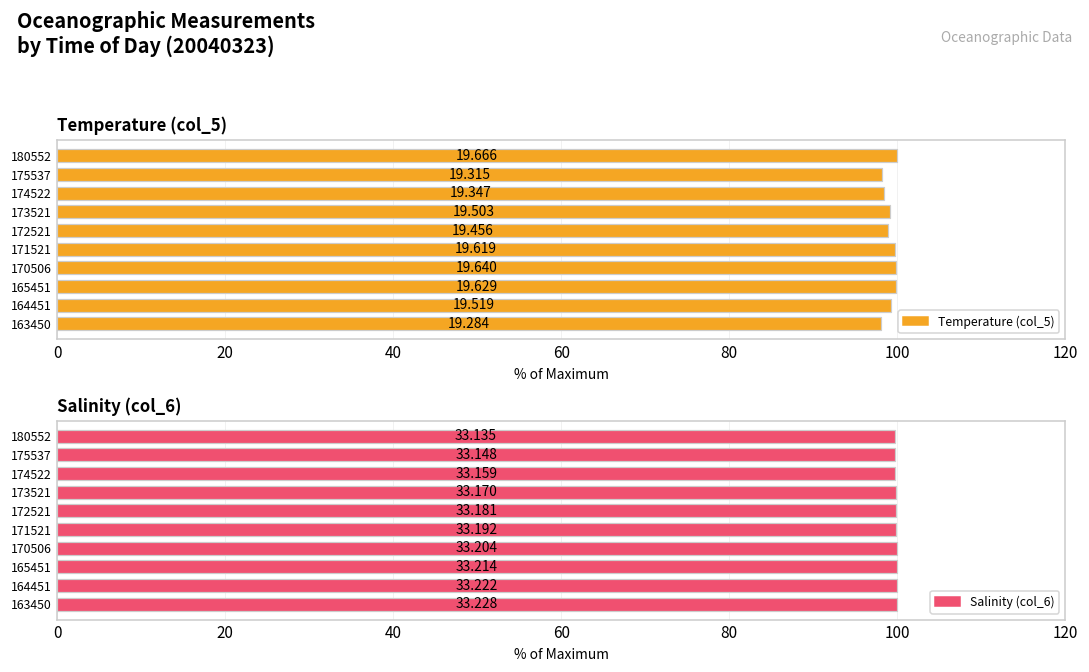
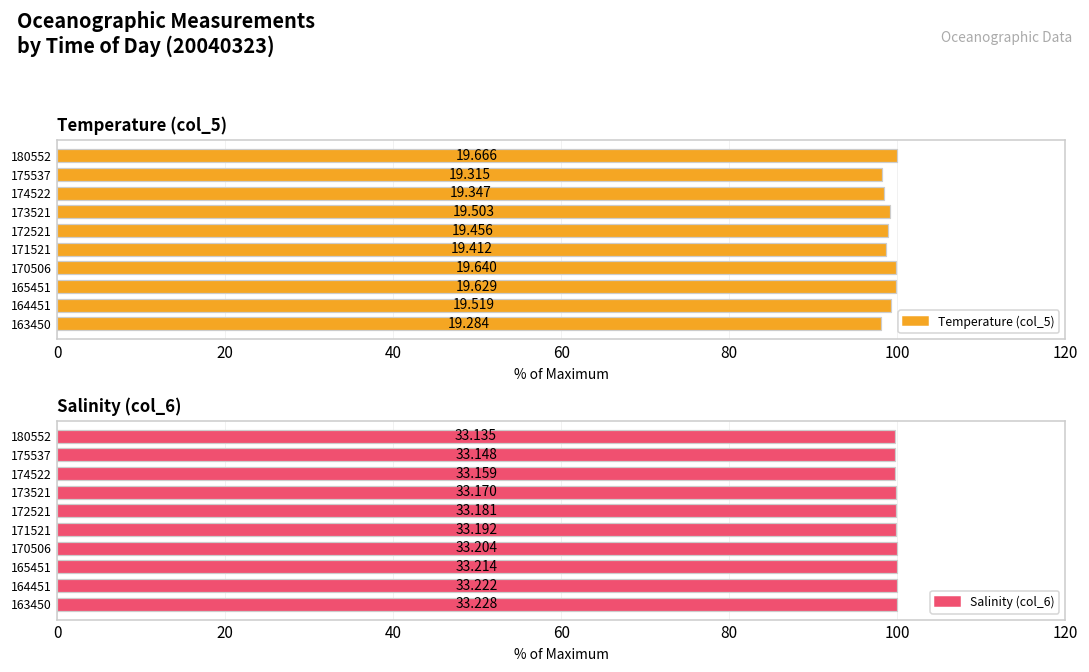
Temperature (col_5), 171521: 19.619 -> 19.412
